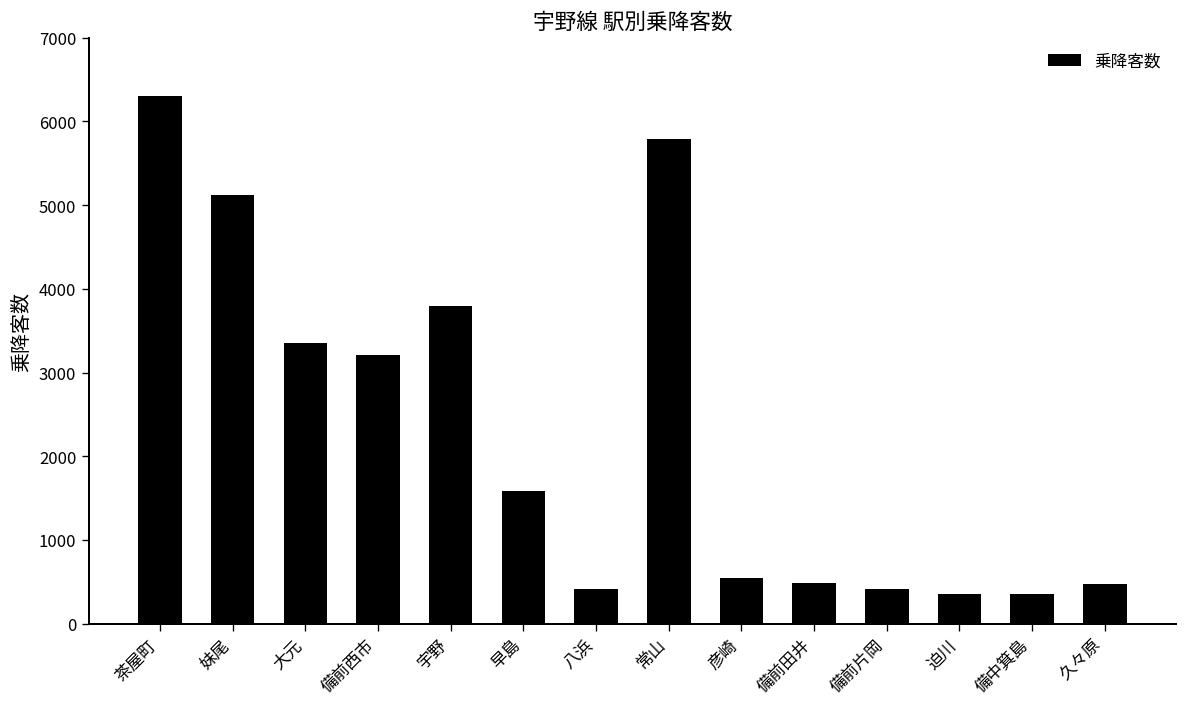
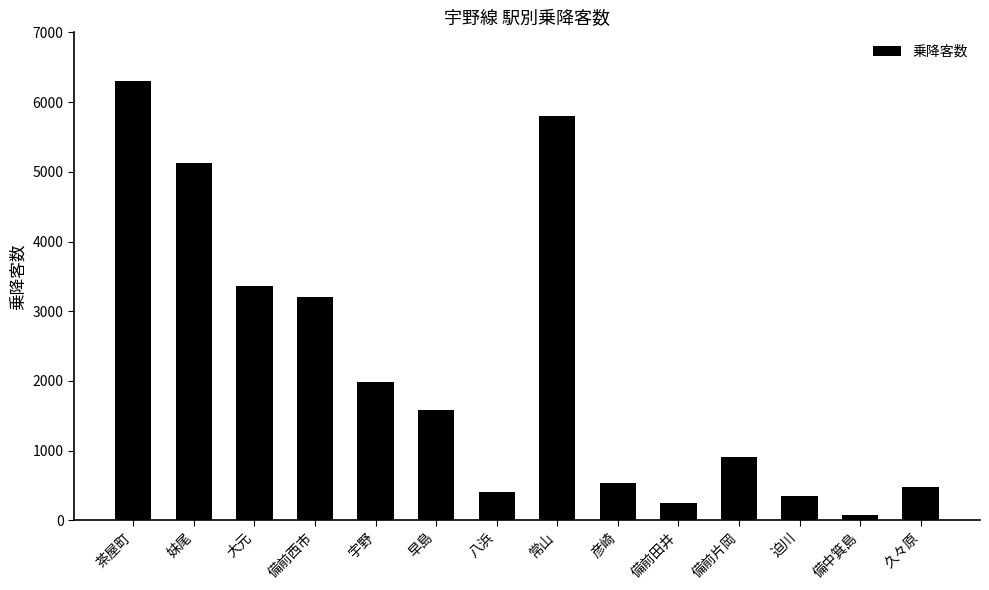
宇野: 3800 -> 2000
備前田井: 500 -> 300
備前片岡: 400 -> 900
備中箕島: 300 -> 100
